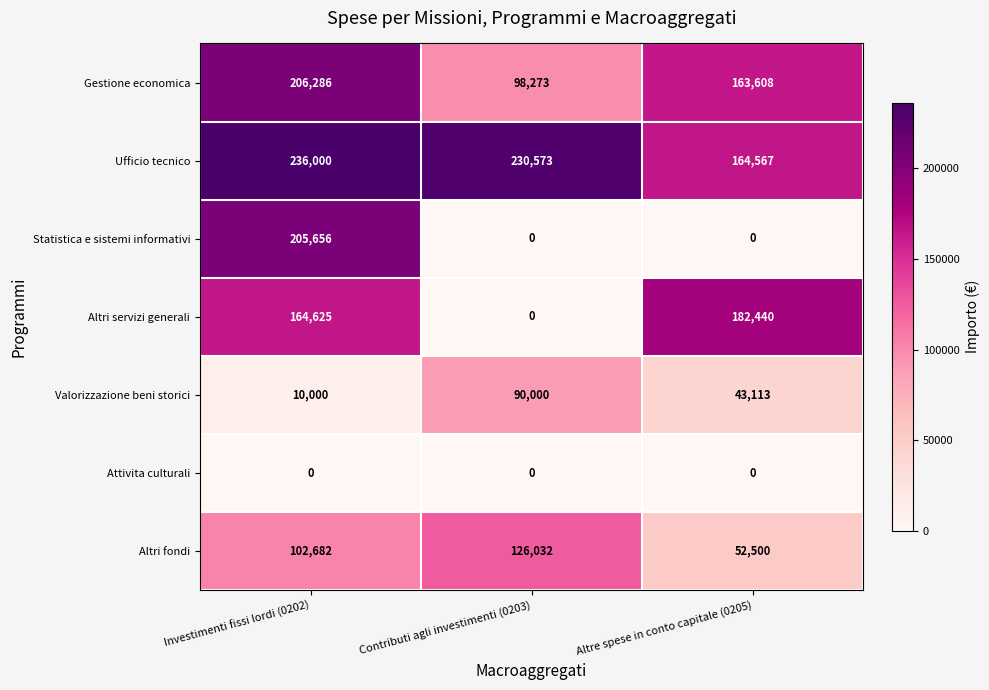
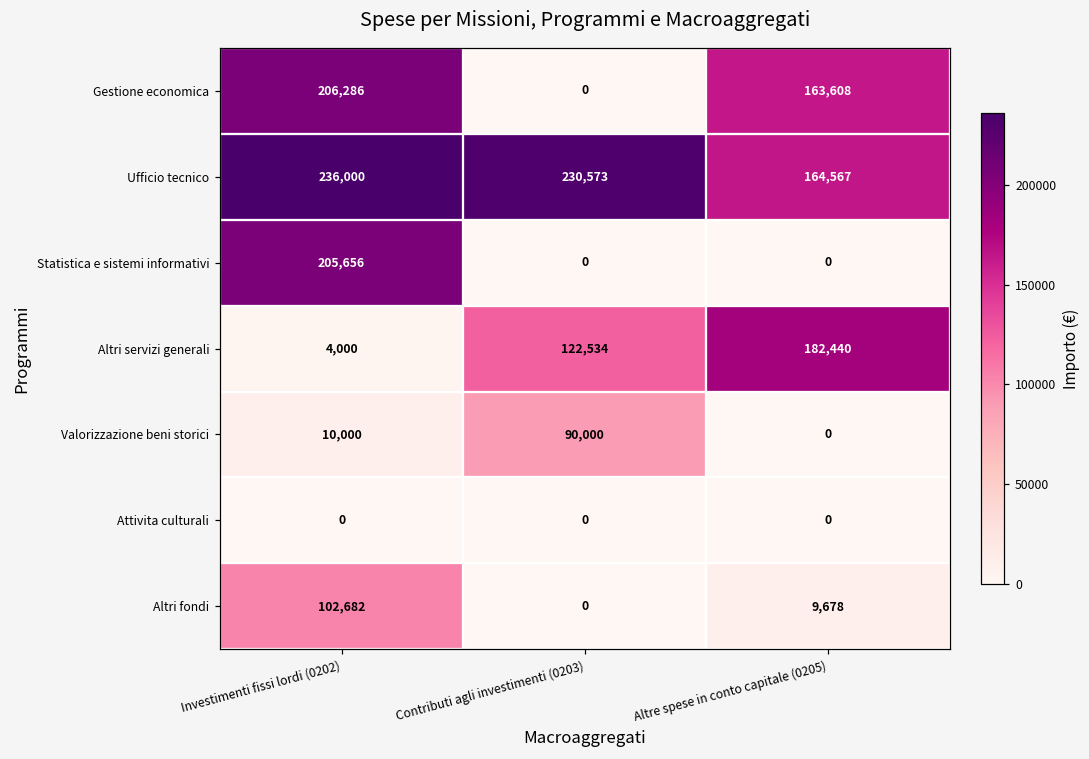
Gestione economica, Contributi agli investimenti (0203): 98,273 -> 0
Altri servizi generali, Investimenti fissi lordi (0202): 164,625 -> 4,000
Altri servizi generali, Contributi agli investimenti (0203): 0 -> 122,534
Valorizzazione beni storici, Altre spese in conto capitale (0205): 43,113 -> 0
Altri fondi, Contributi agli investimenti (0203): 126,032 -> 0
Altri fondi, Altre spese in conto capitale (0205): 52,500 -> 9,678
